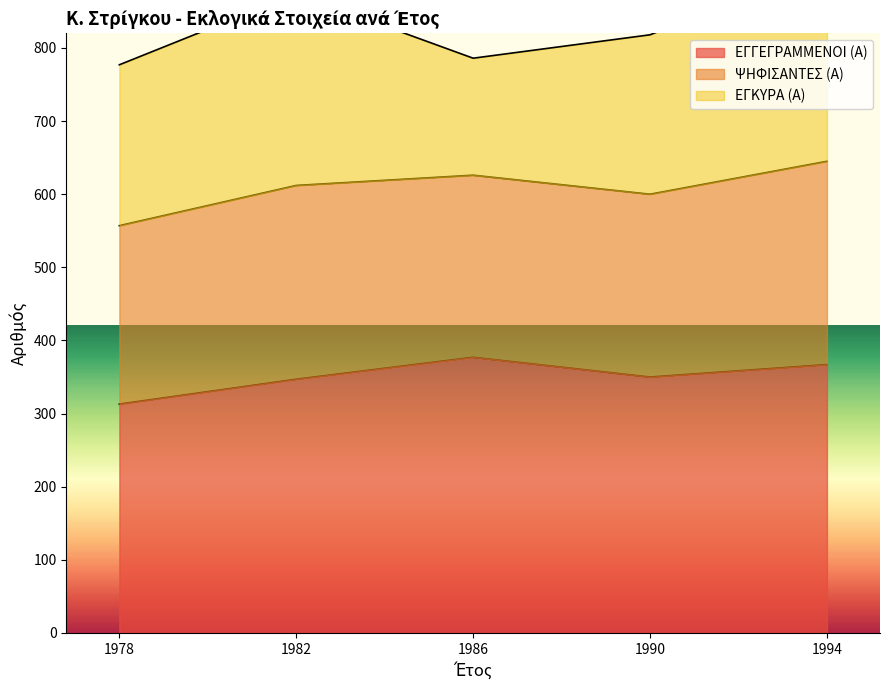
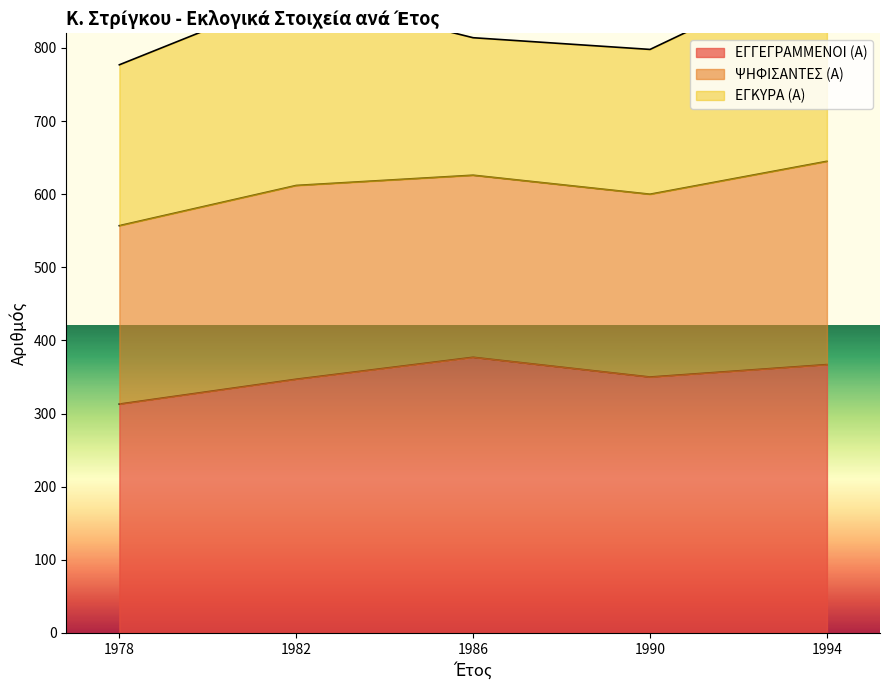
ΕΓΚΥΡΑ (Α), 1986: 160 -> 190
ΕΓΚΥΡΑ (Α), 1990: 220 -> 200
